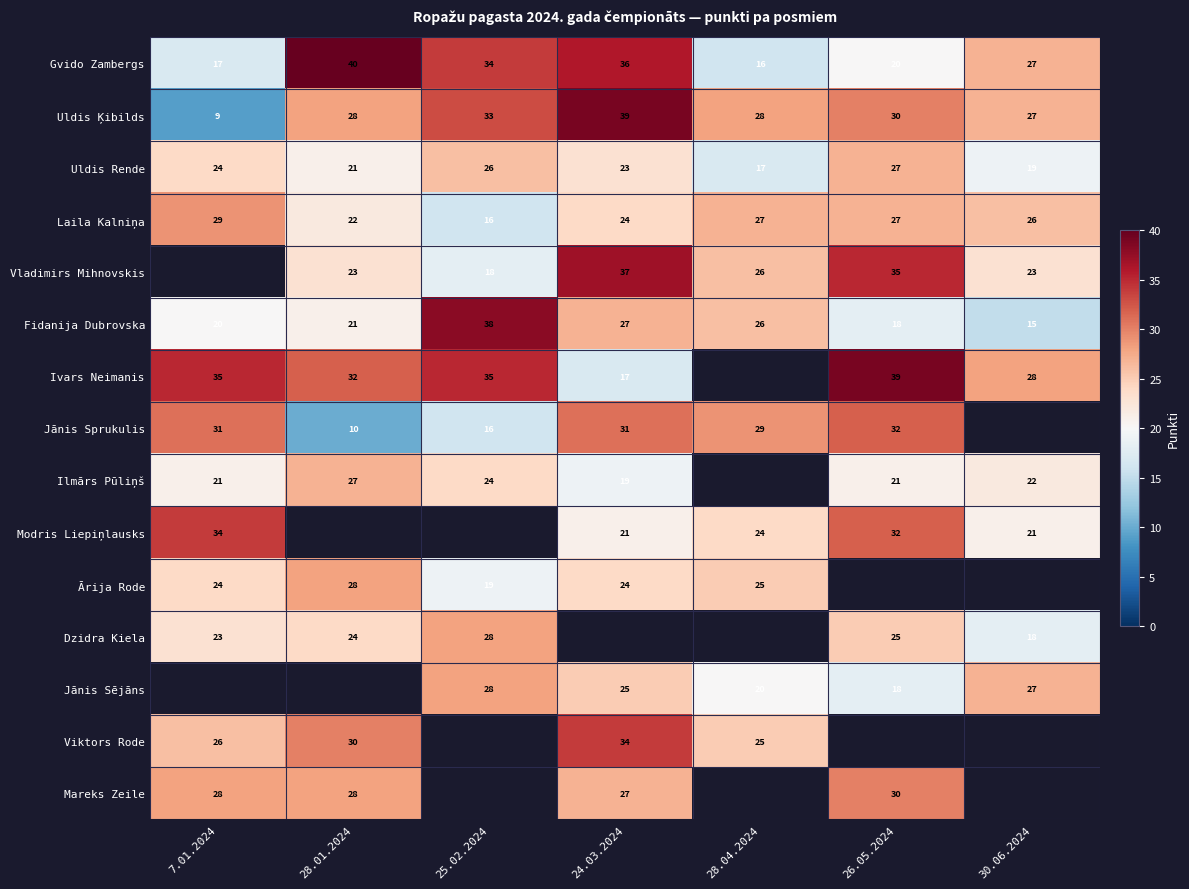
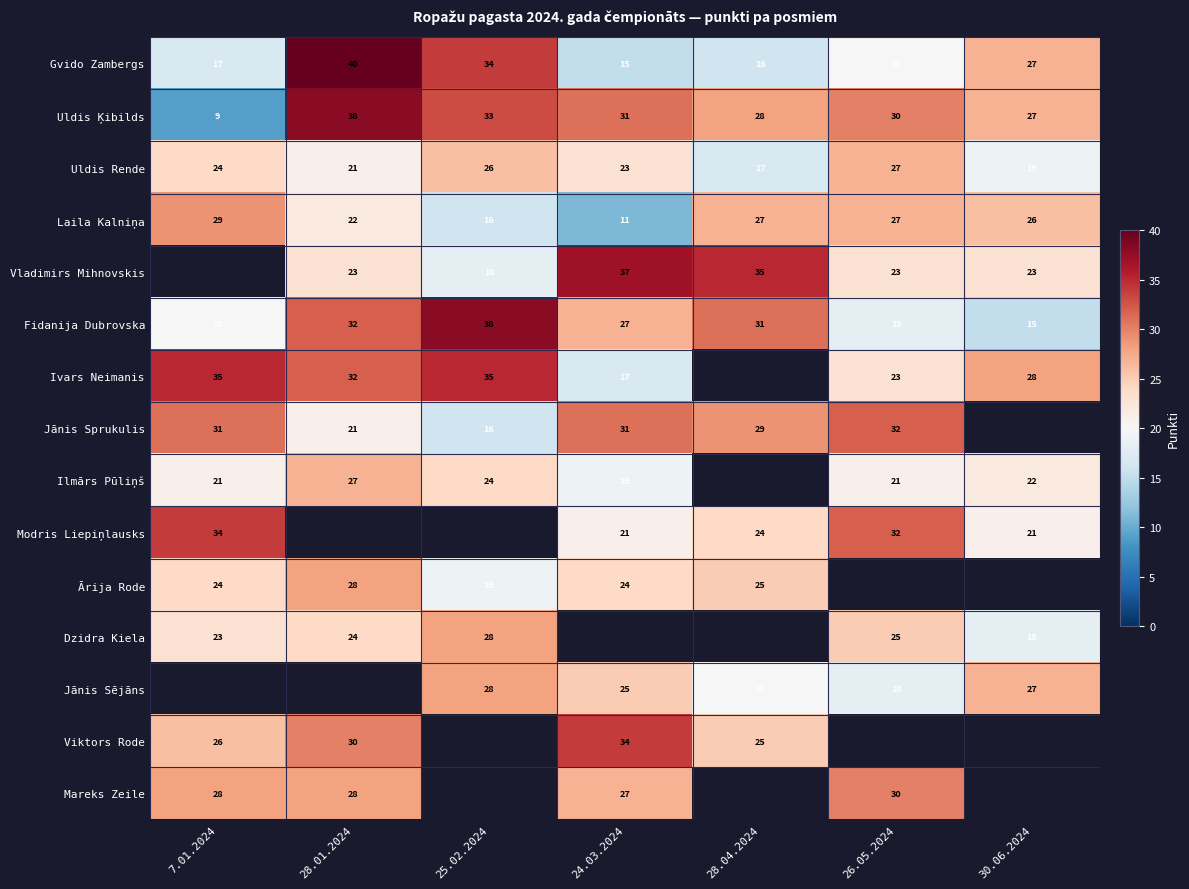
Gvido Zambergs, 24.03.2024: 36 -> 15
Uldis Ķibilds, 28.01.2024: 28 -> 38
Uldis Ķibilds, 24.03.2024: 39 -> 31
Laila Kalniņa, 24.03.2024: 24 -> 11
Vladimirs Mihnovskis, 28.04.2024: 26 -> 35
Vladimirs Mihnovskis, 26.05.2024: 35 -> 23
Fidanija Dubrovska, 28.01.2024: 21 -> 32
Fidanija Dubrovska, 28.04.2024: 26 -> 31
Ivars Neimanis, 26.05.2024: 39 -> 23
Jānis Sprukulis, 28.01.2024: 10 -> 21
